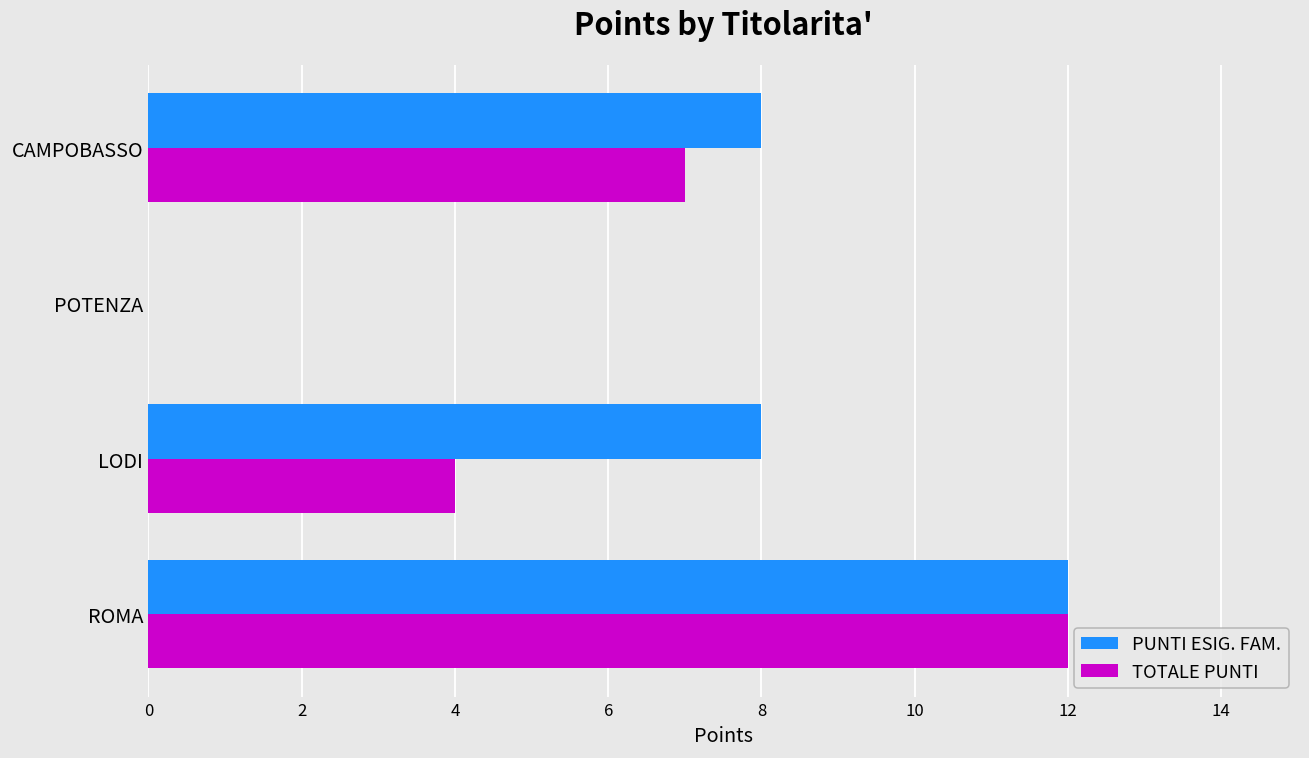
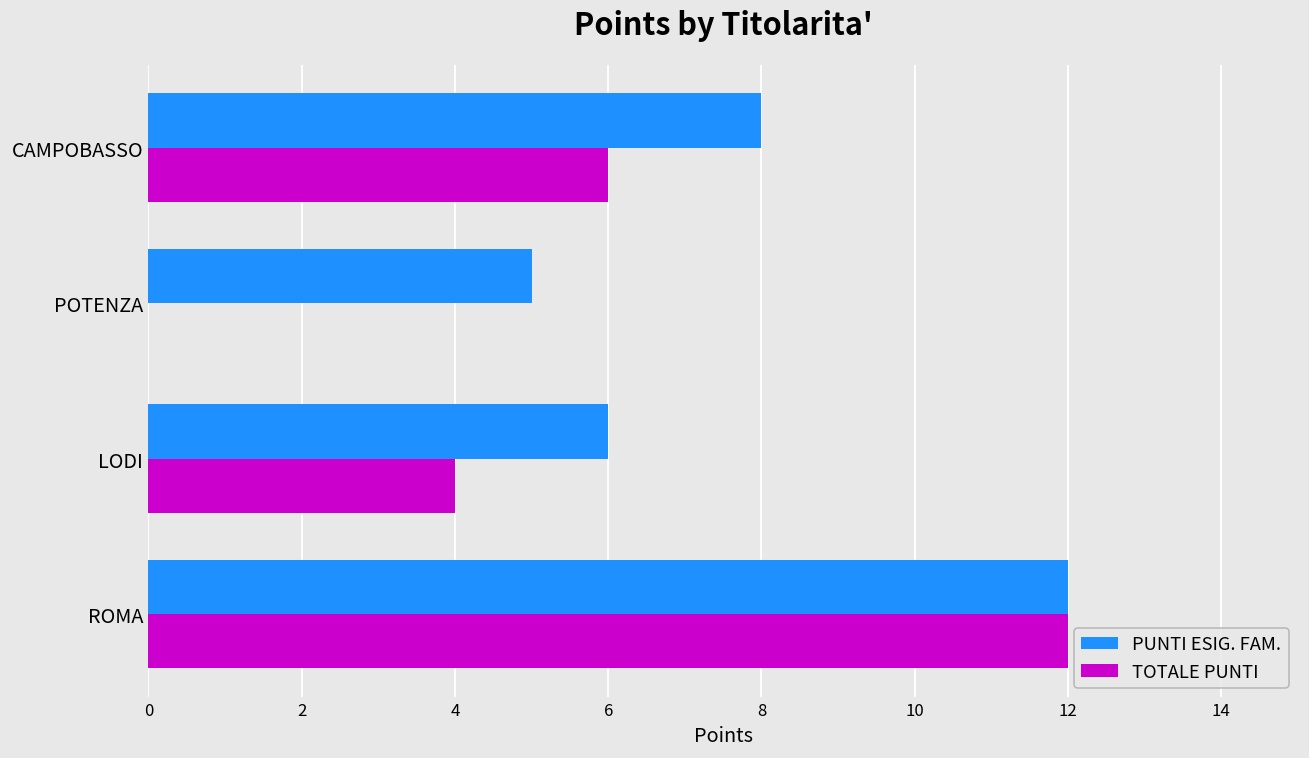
TOTALE PUNTI, CAMPOBASSO: 7 -> 6
PUNTI ESIG. FAM., POTENZA: 0 -> 5
PUNTI ESIG. FAM., LODI: 8 -> 6
